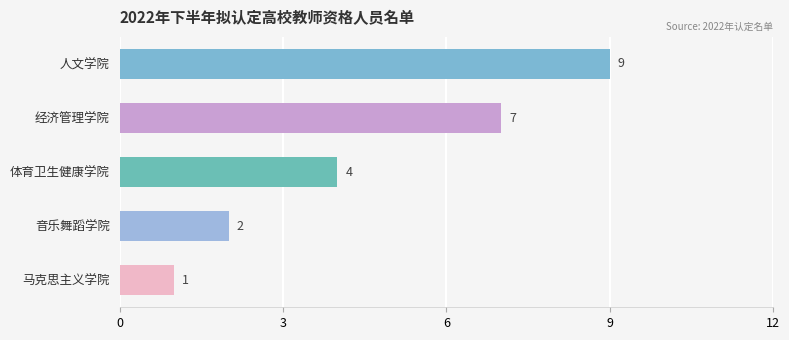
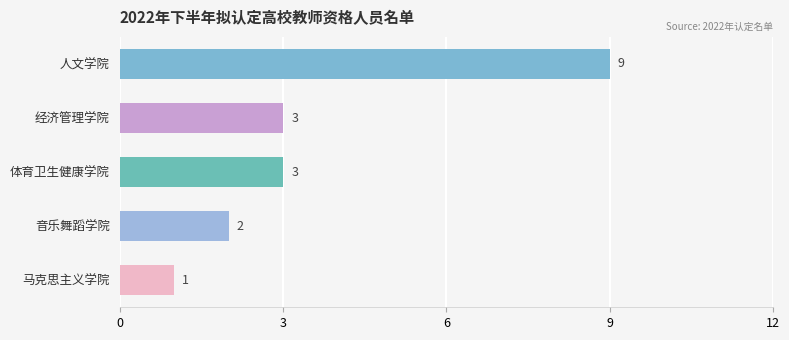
经济管理学院: 7 -> 3
体育卫生健康学院: 4 -> 3
